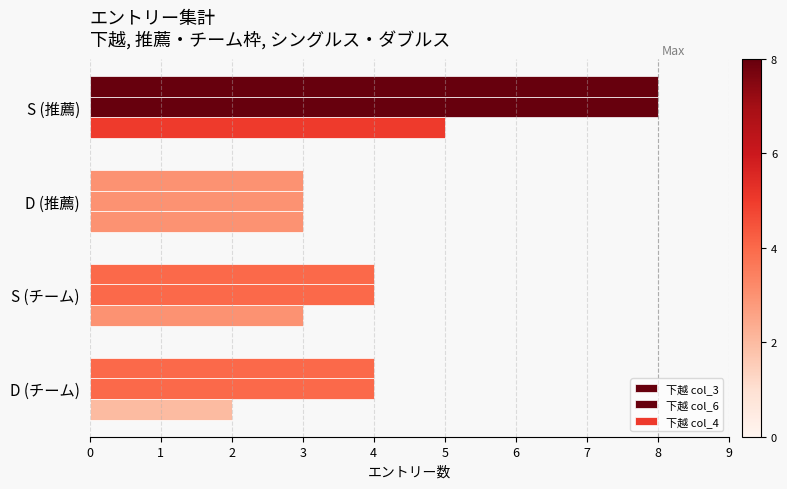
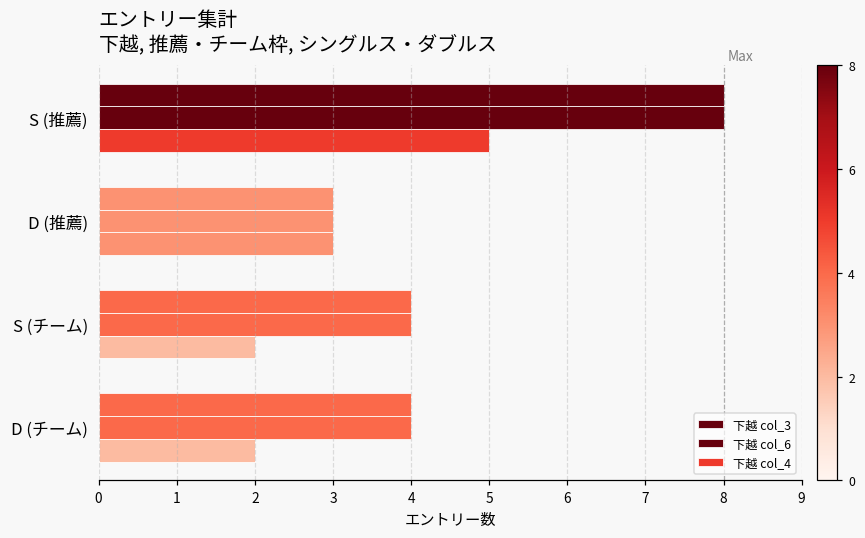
下越 col_4, S (チーム): 3 -> 2
